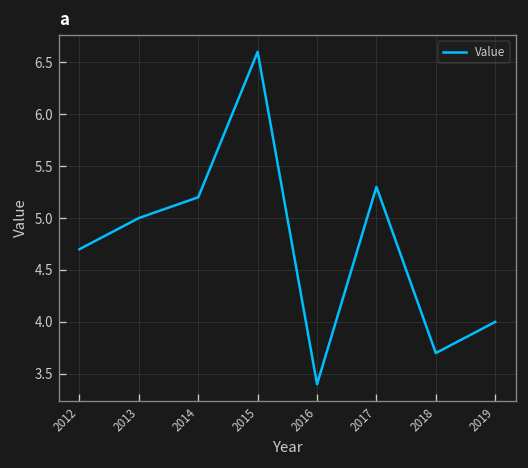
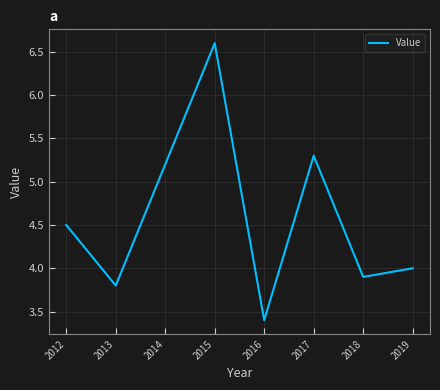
2012: 4.7 -> 4.5
2013: 5.0 -> 3.8
2018: 3.7 -> 3.9
